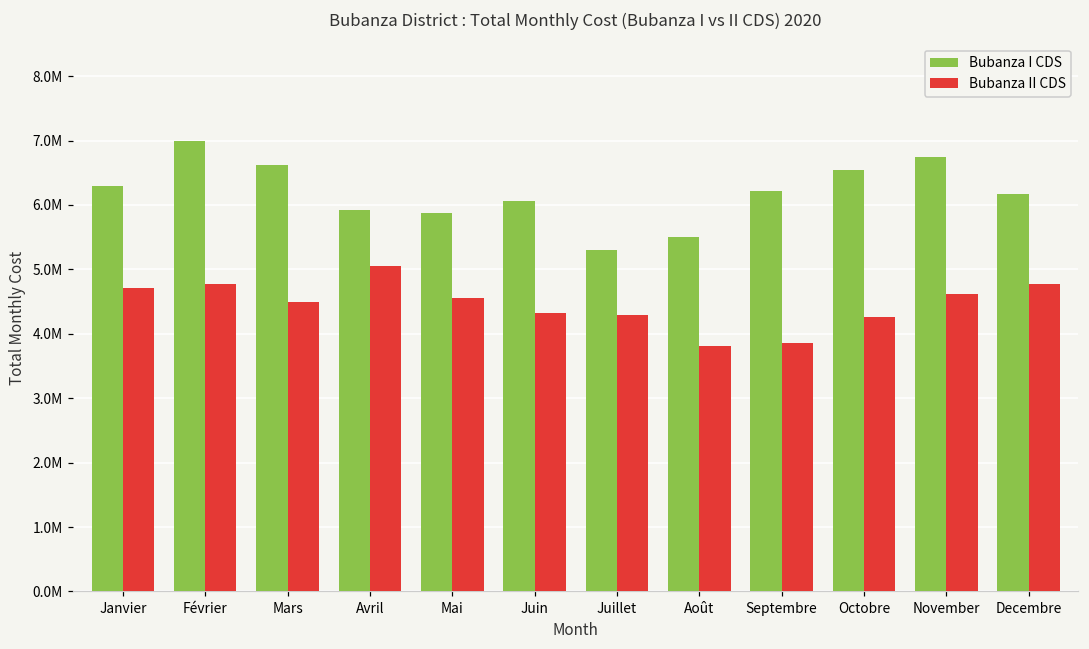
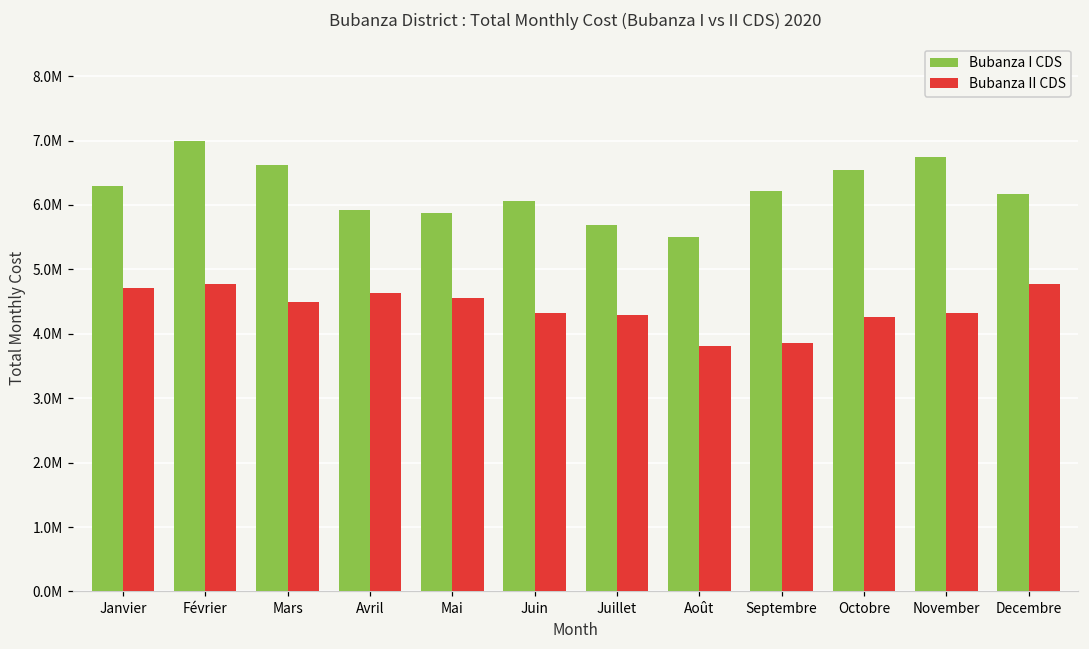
Bubanza II CDS, Avril: 5000000 -> 4600000
Bubanza I CDS, Juillet: 5300000 -> 5700000
Bubanza II CDS, November: 4600000 -> 4300000
